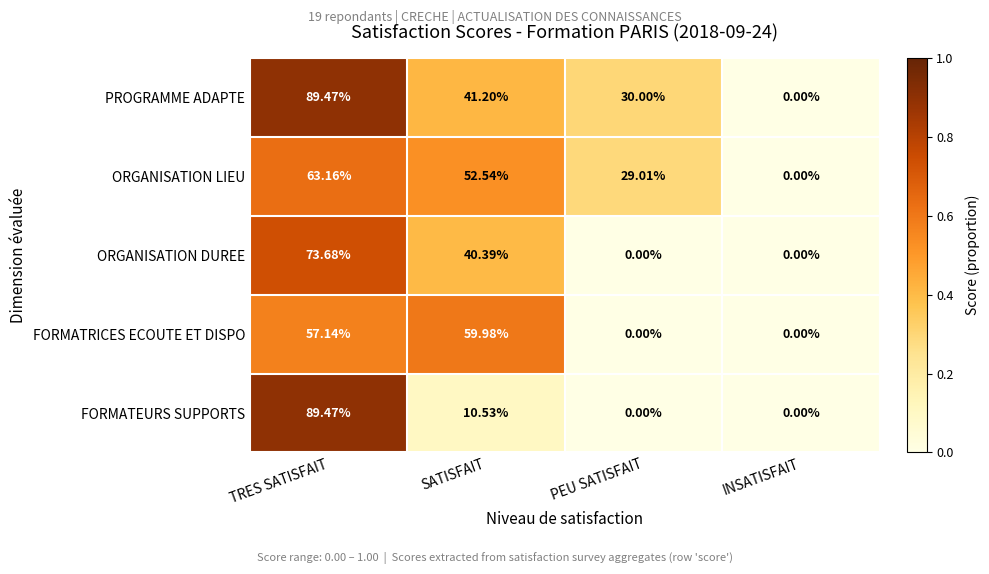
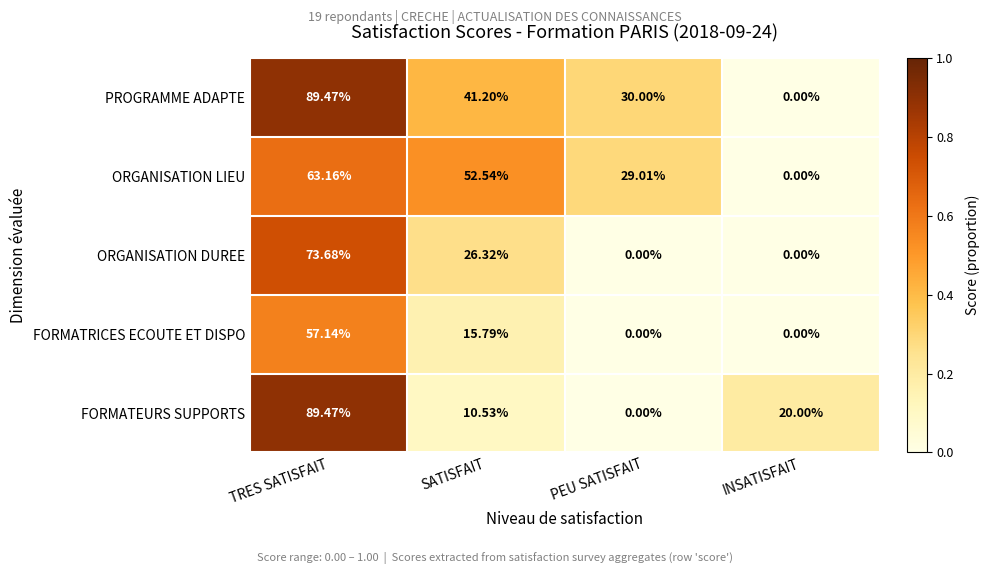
ORGANISATION DUREE, SATISFAIT: 40.39% -> 26.32%
FORMATRICES ECOUTE ET DISPO, SATISFAIT: 59.98% -> 15.79%
FORMATEURS SUPPORTS, INSATISFAIT: 0.00% -> 20.00%
